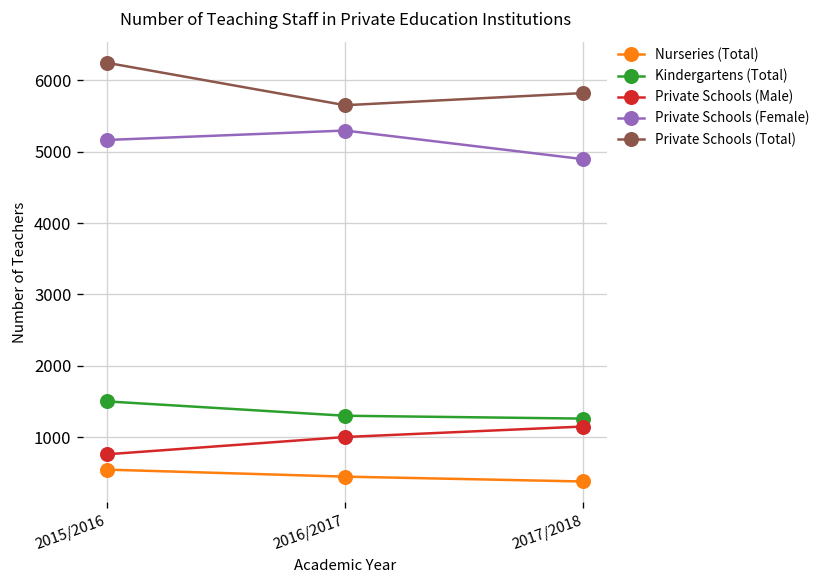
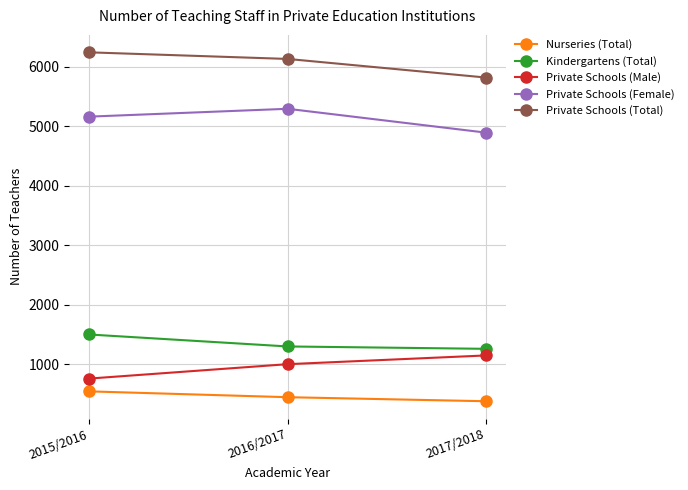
Private Schools (Total), 2016/2017: 5700 -> 6100
